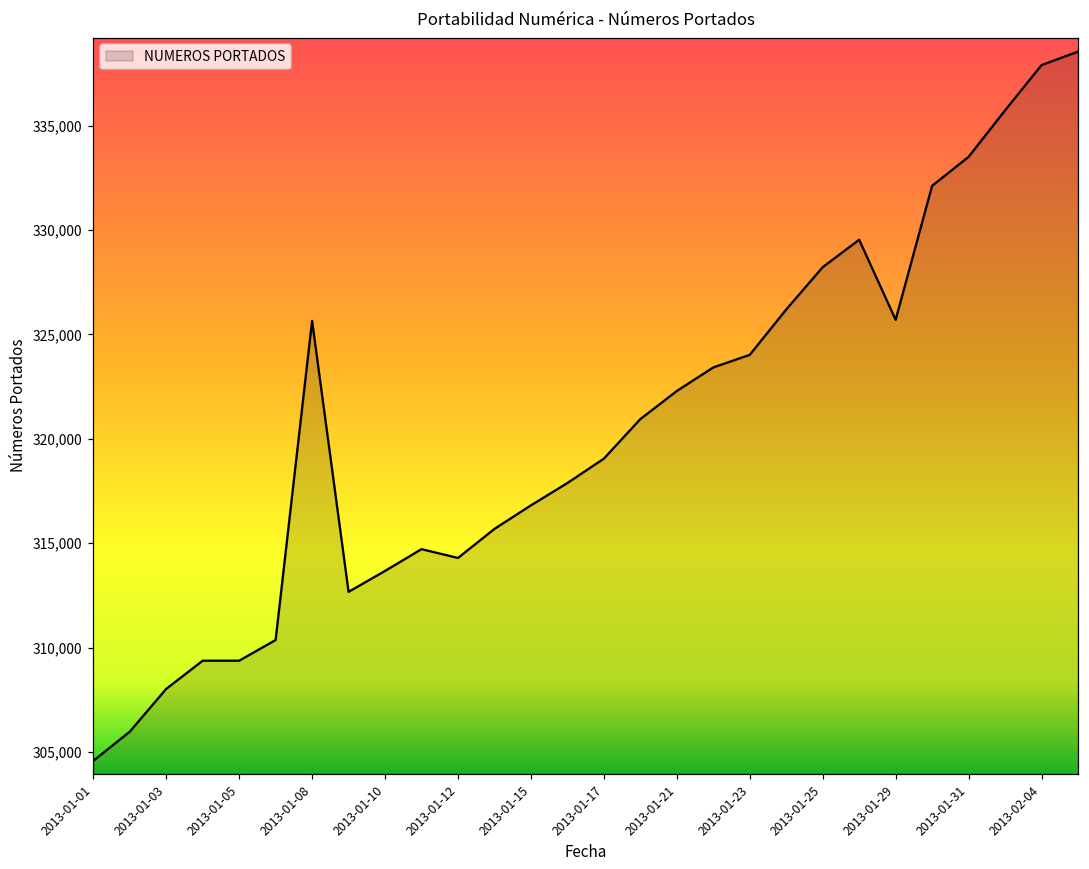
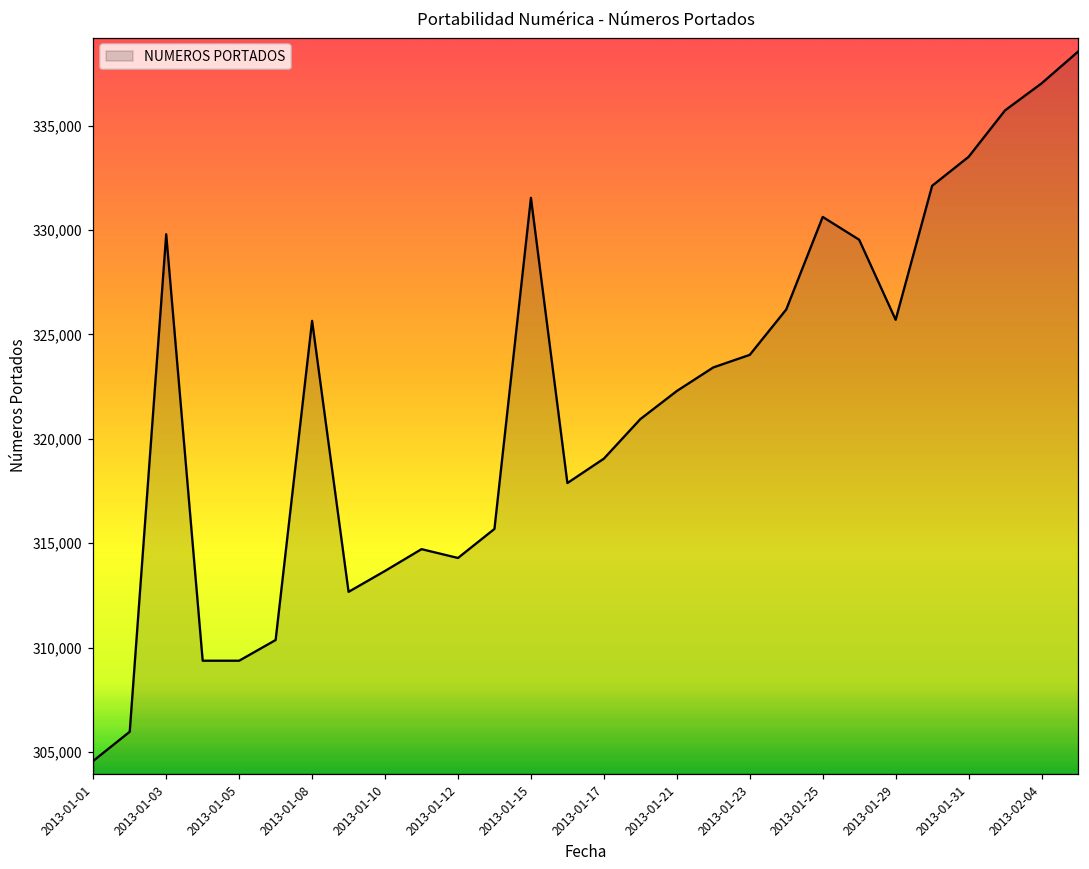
2013-01-03: 308,000 -> 329,800
2013-01-15: 316,800 -> 331,500
2013-01-25: 328,200 -> 330,600
2013-02-04: 337,900 -> 337,000
